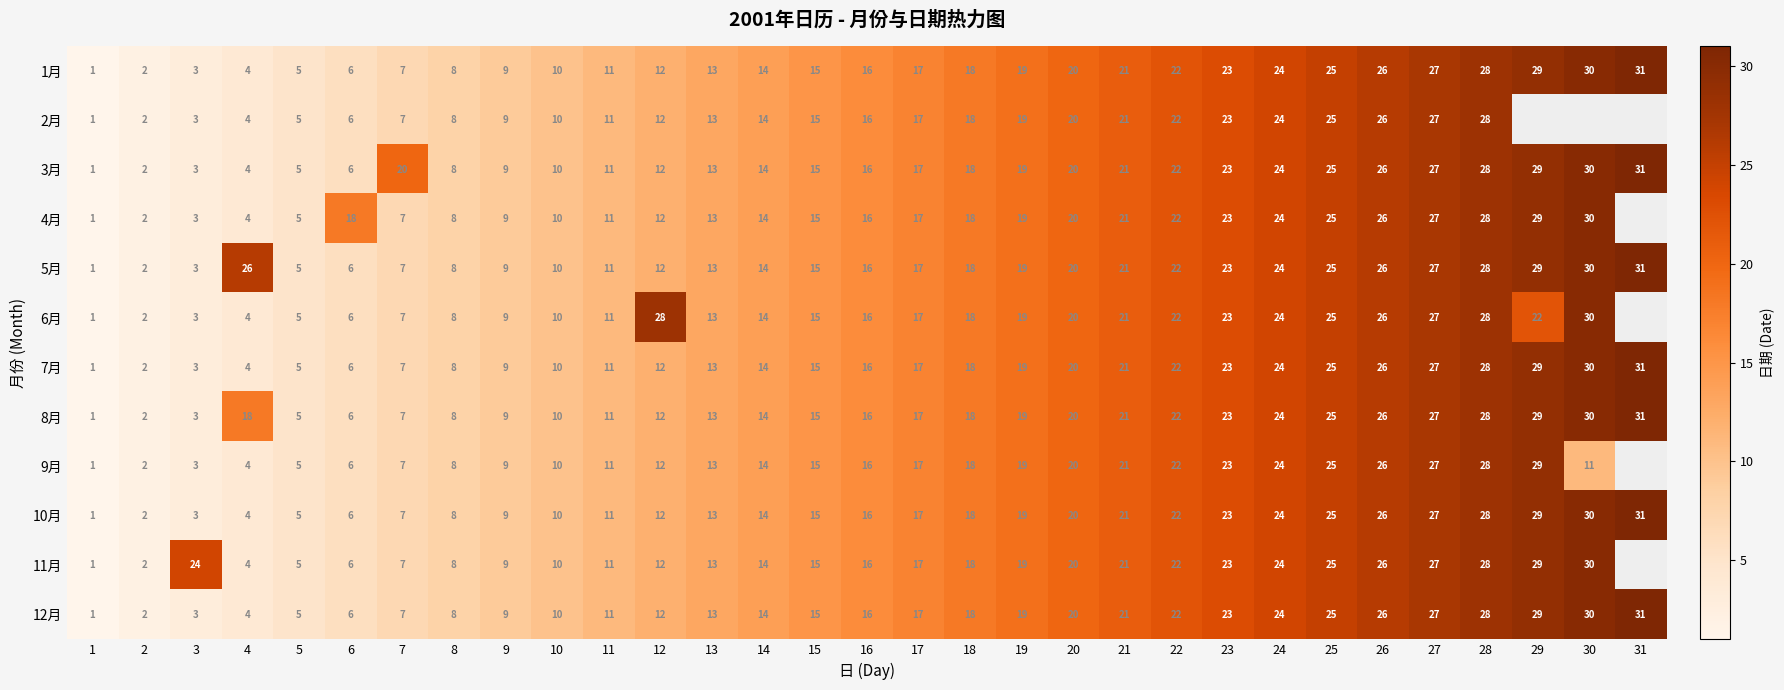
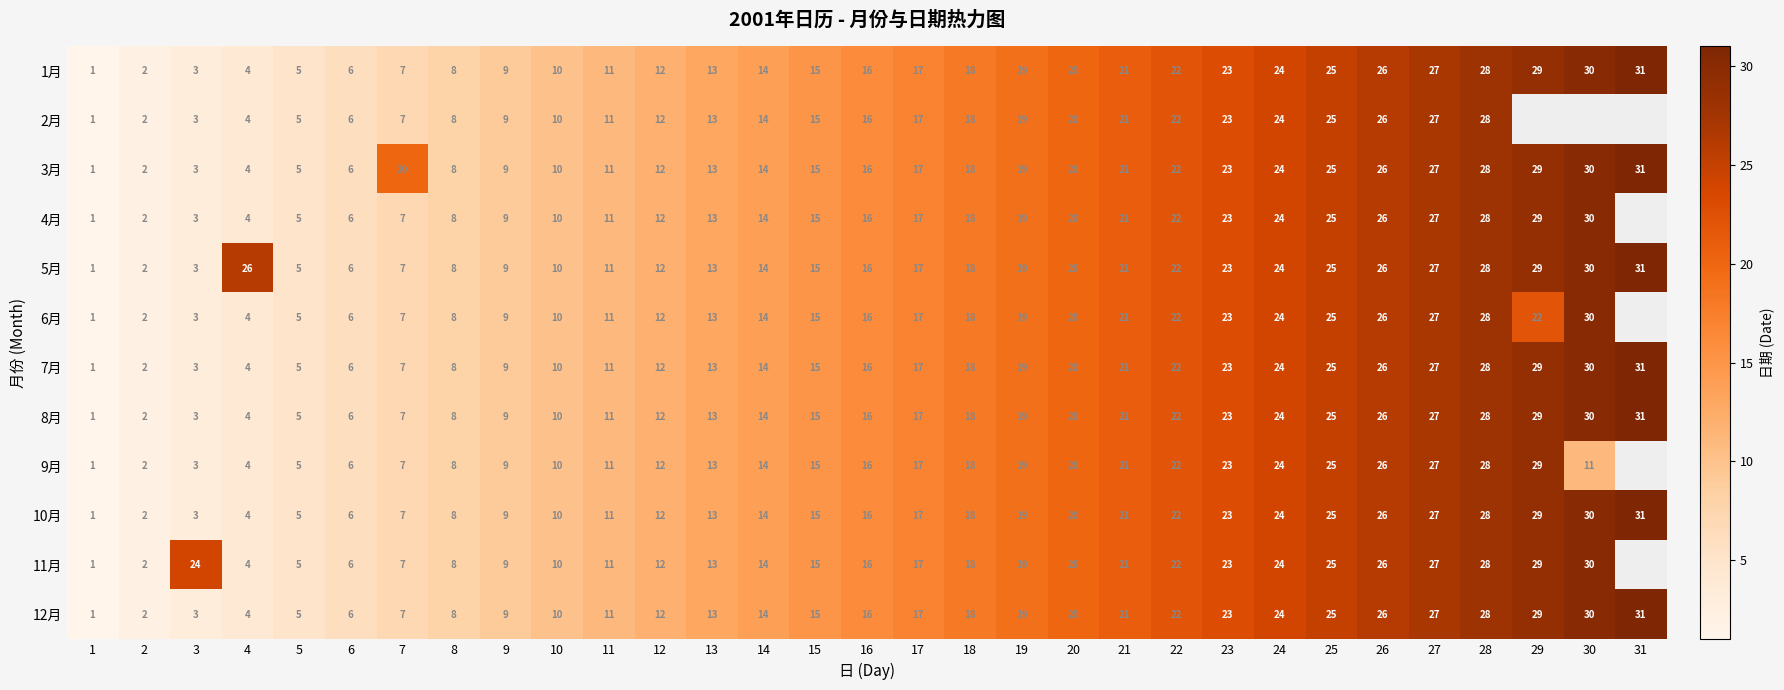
4月, 6: 18 -> 6
6月, 12: 28 -> 12
8月, 4: 18 -> 4
